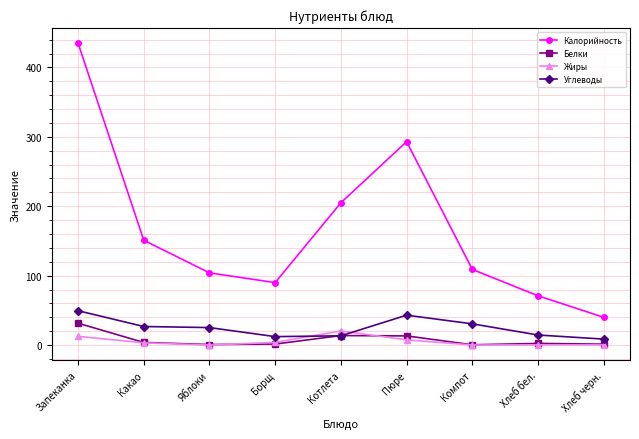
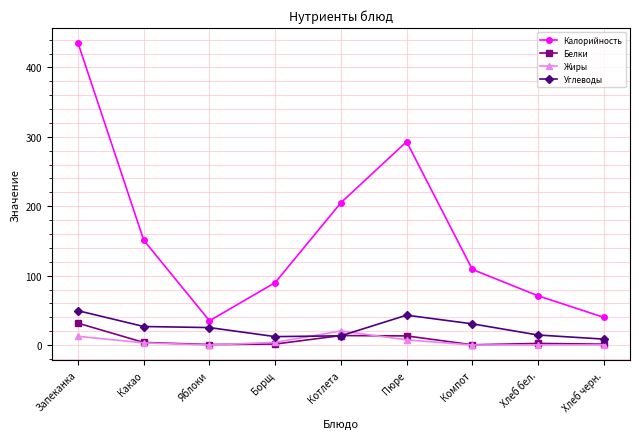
Калорийность, Яблоки: 100 -> 40
